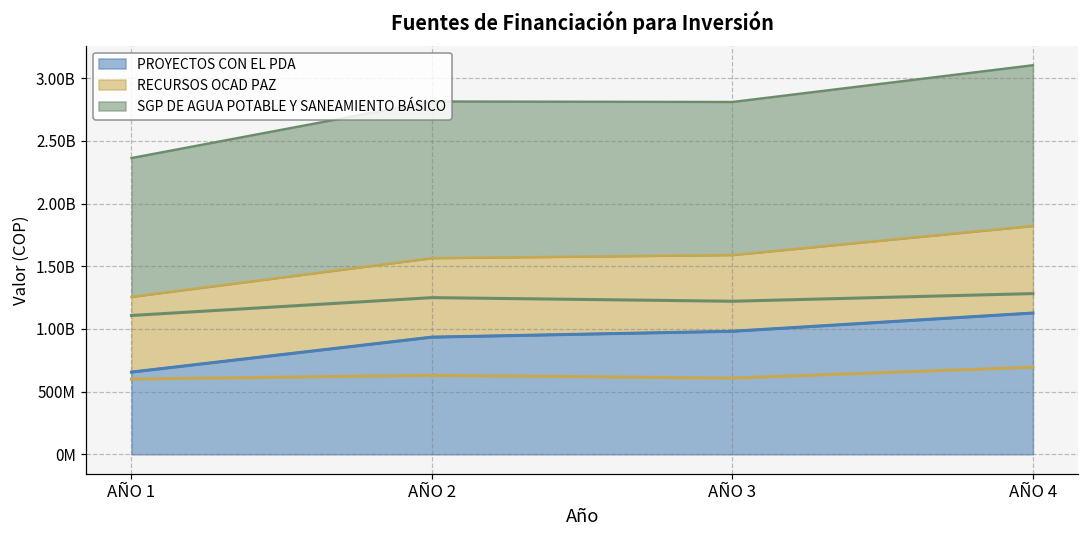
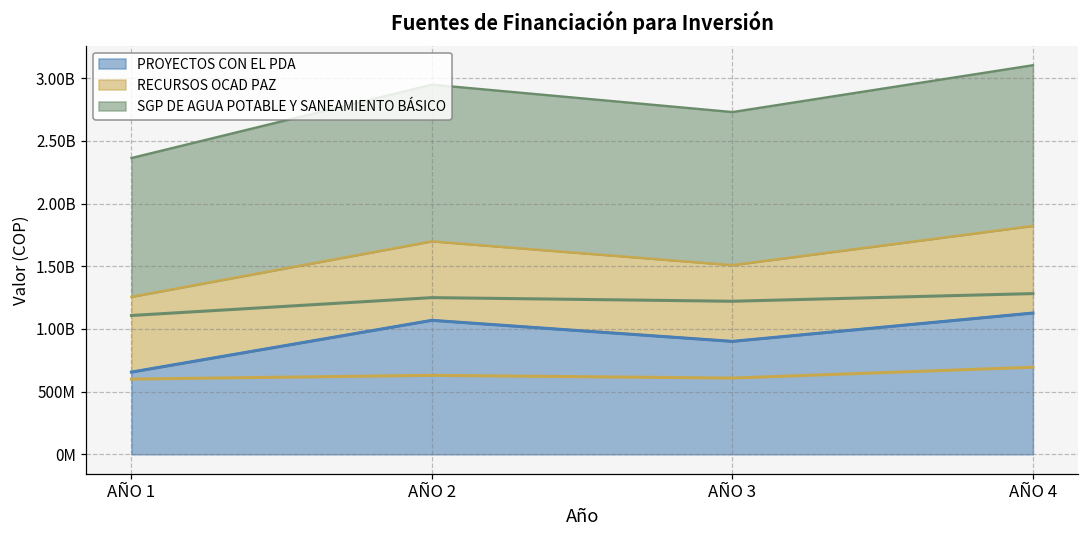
PROYECTOS CON EL PDA, AÑO 2: 930000000 -> 1070000000
PROYECTOS CON EL PDA, AÑO 3: 980000000 -> 900000000
